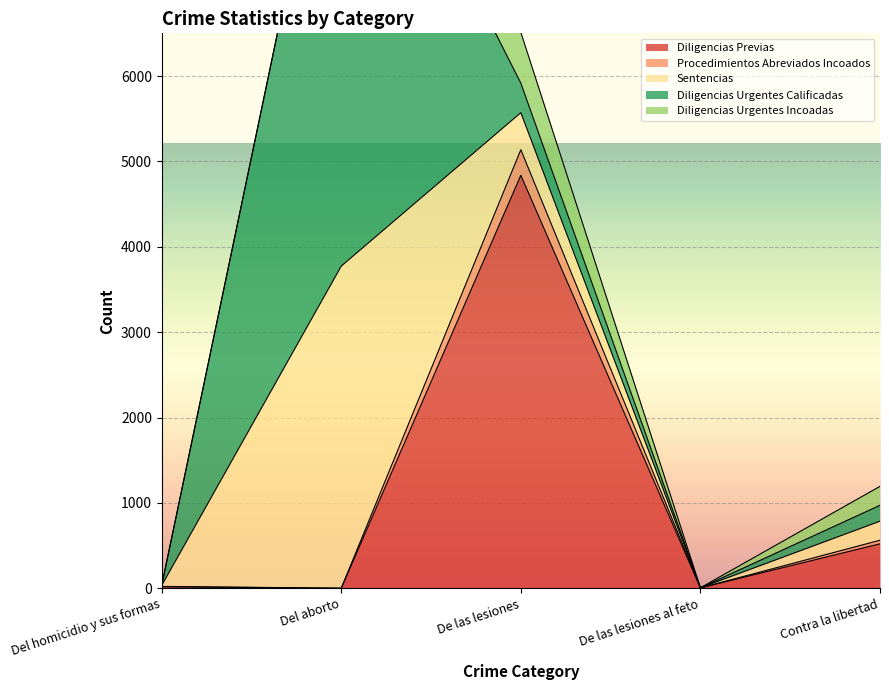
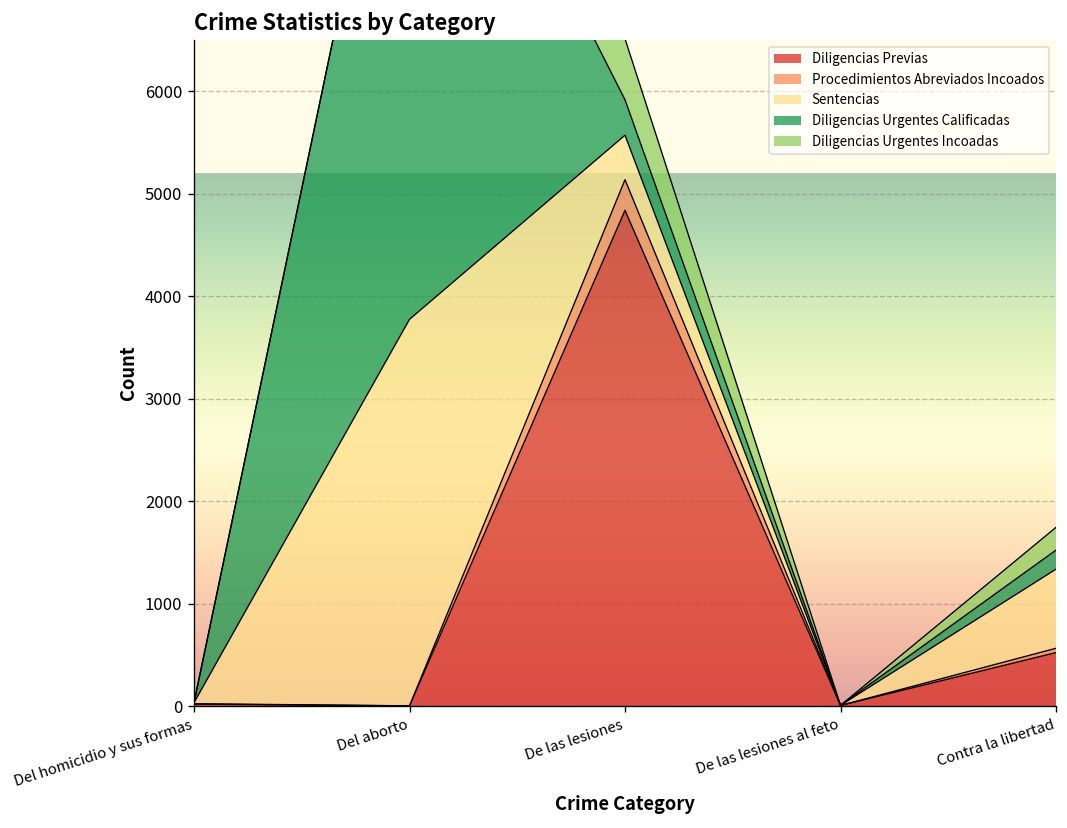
Sentencias, Contra la libertad: 200 -> 800
